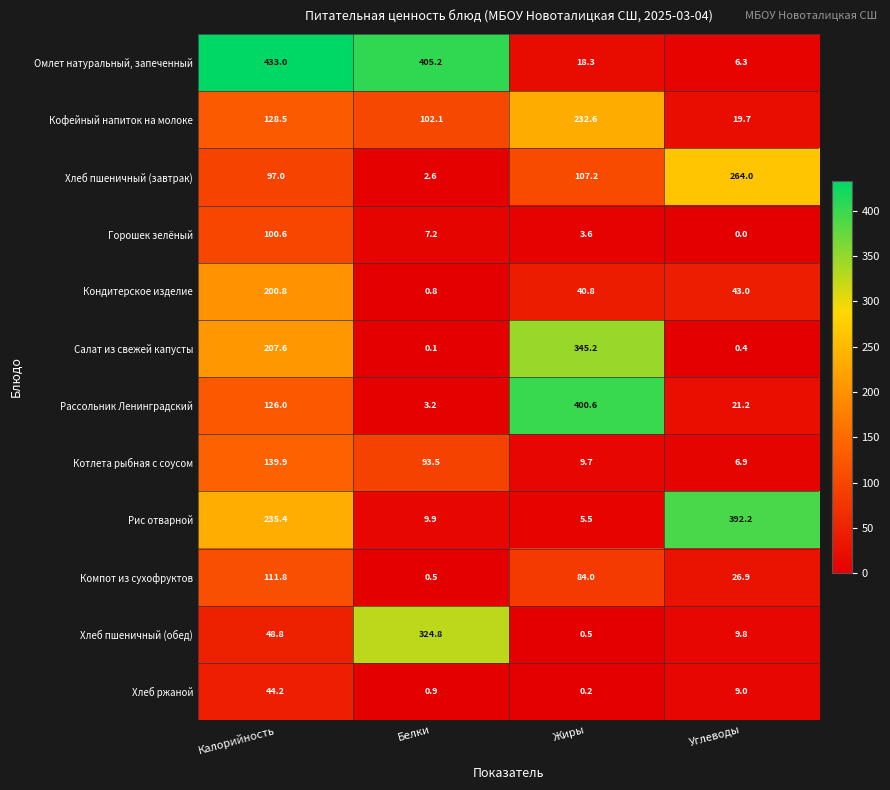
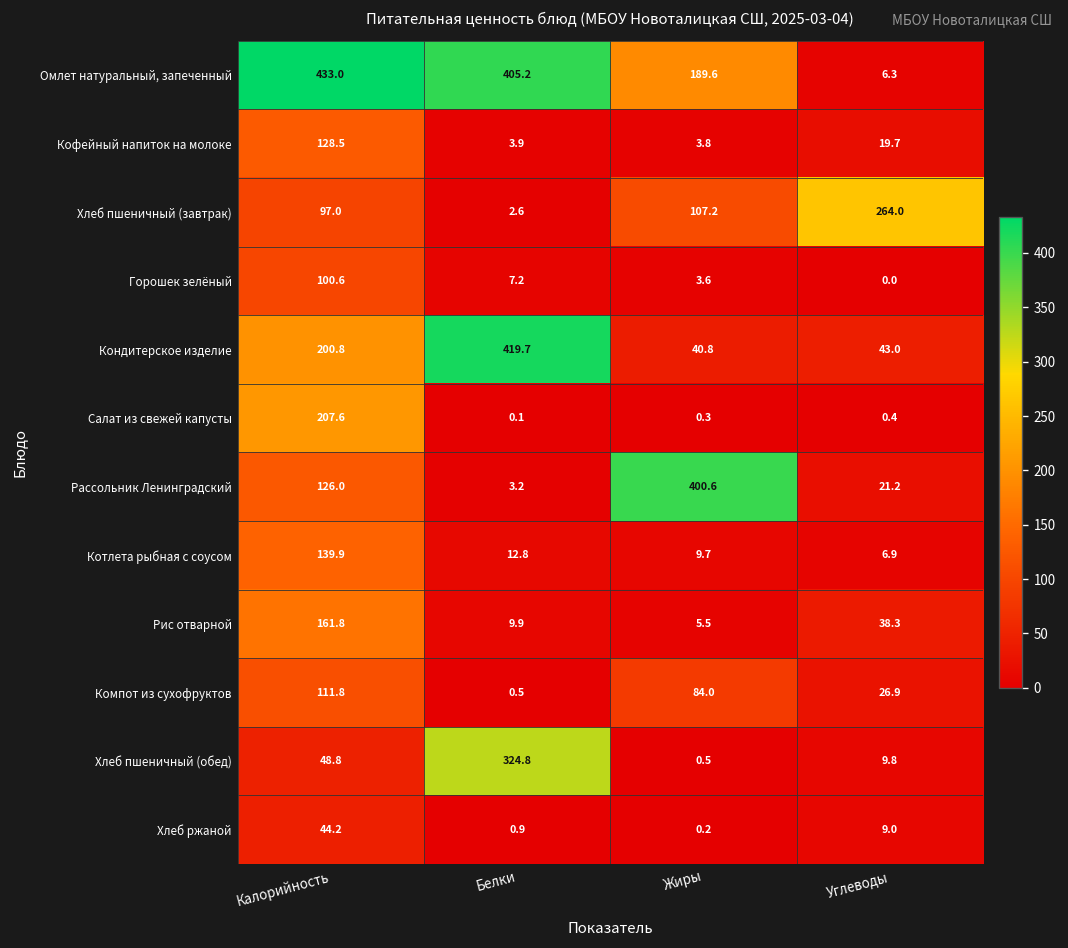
Омлет натуральный, запеченный, Жиры: 18.3 -> 189.6
Кофейный напиток на молоке, Белки: 102.1 -> 3.9
Кофейный напиток на молоке, Жиры: 232.6 -> 3.8
Кондитерское изделие, Белки: 0.8 -> 419.7
Салат из свежей капусты, Жиры: 345.2 -> 0.3
Котлета рыбная с соусом, Белки: 93.5 -> 12.8
Рис отварной, Калорийность: 235.4 -> 161.8
Рис отварной, Углеводы: 392.2 -> 38.3
